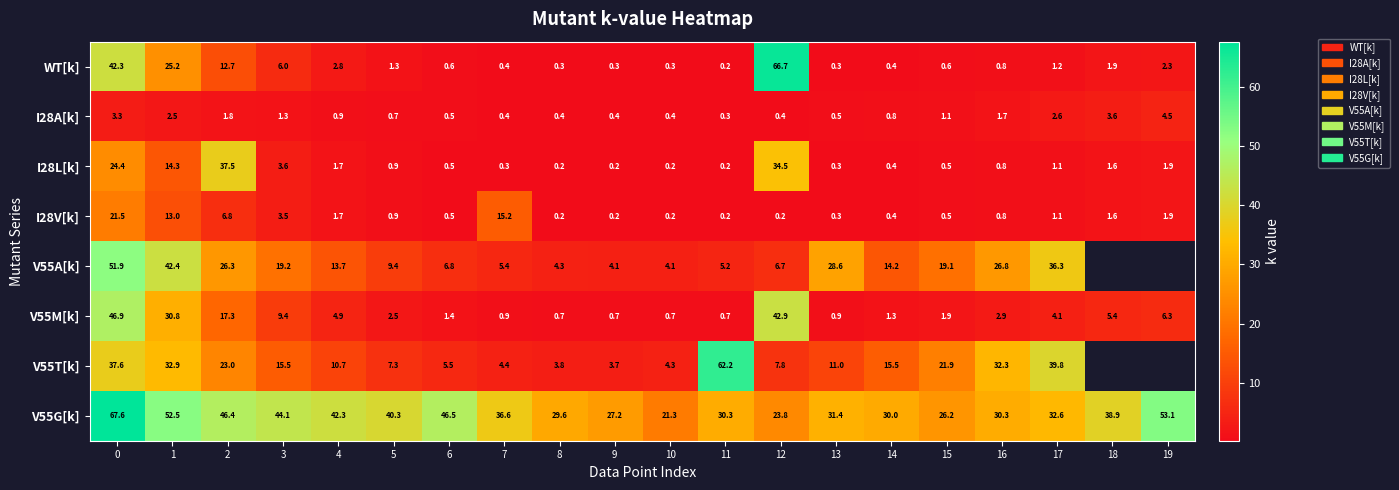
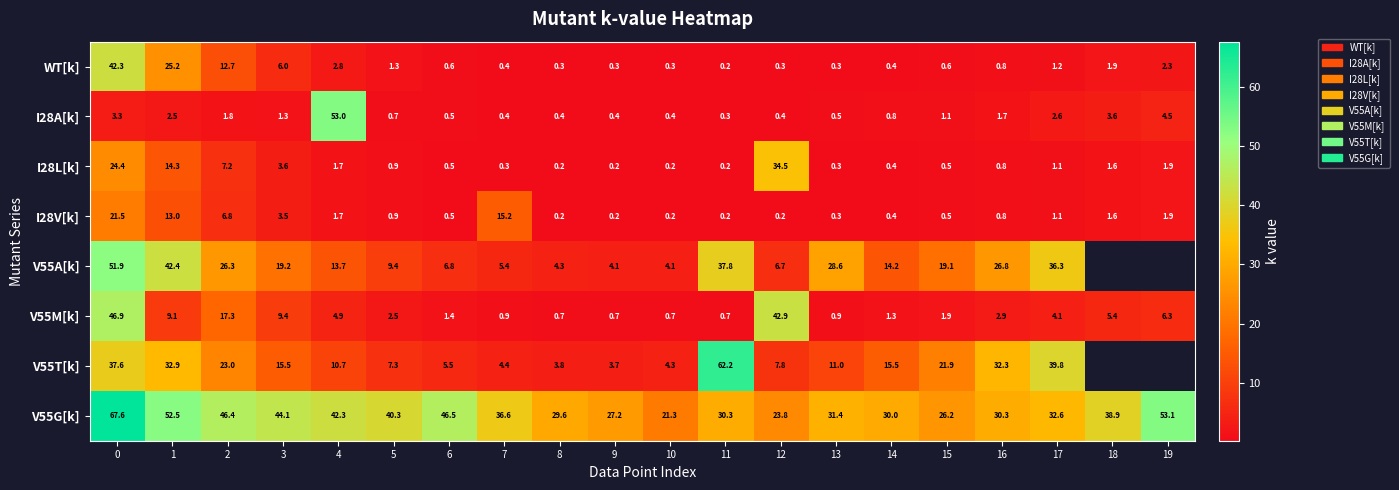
WT[k], 12: 66.7 -> 0.3
I28A[k], 4: 0.9 -> 53.0
I28L[k], 2: 37.5 -> 7.2
V55A[k], 11: 5.2 -> 37.8
V55M[k], 1: 30.8 -> 9.1
